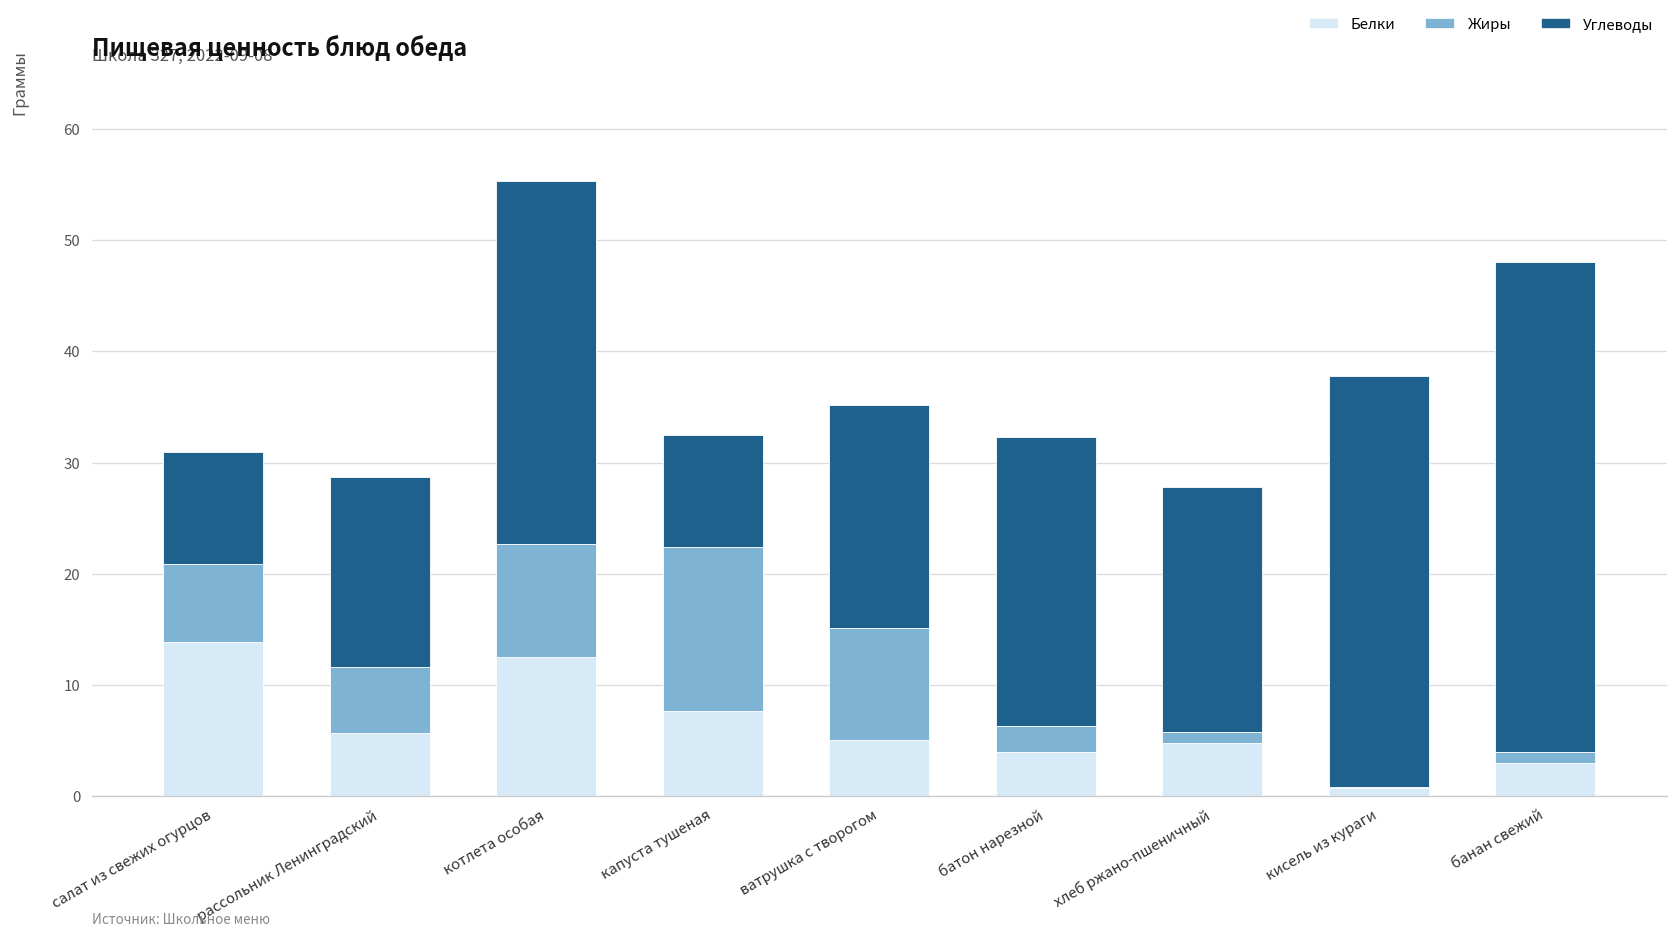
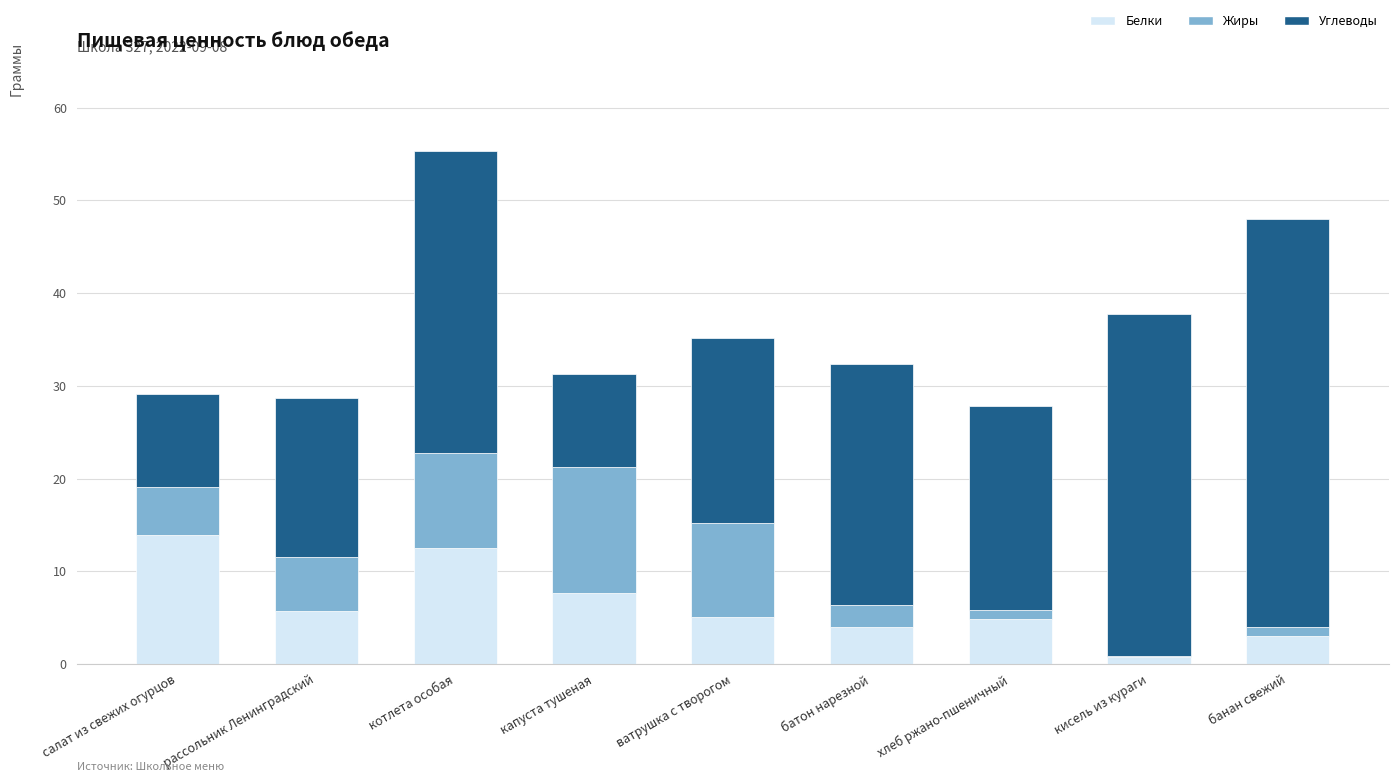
Жиры, салат из свежих огурцов: 7 -> 5
Жиры, капуста тушеная: 15 -> 13
